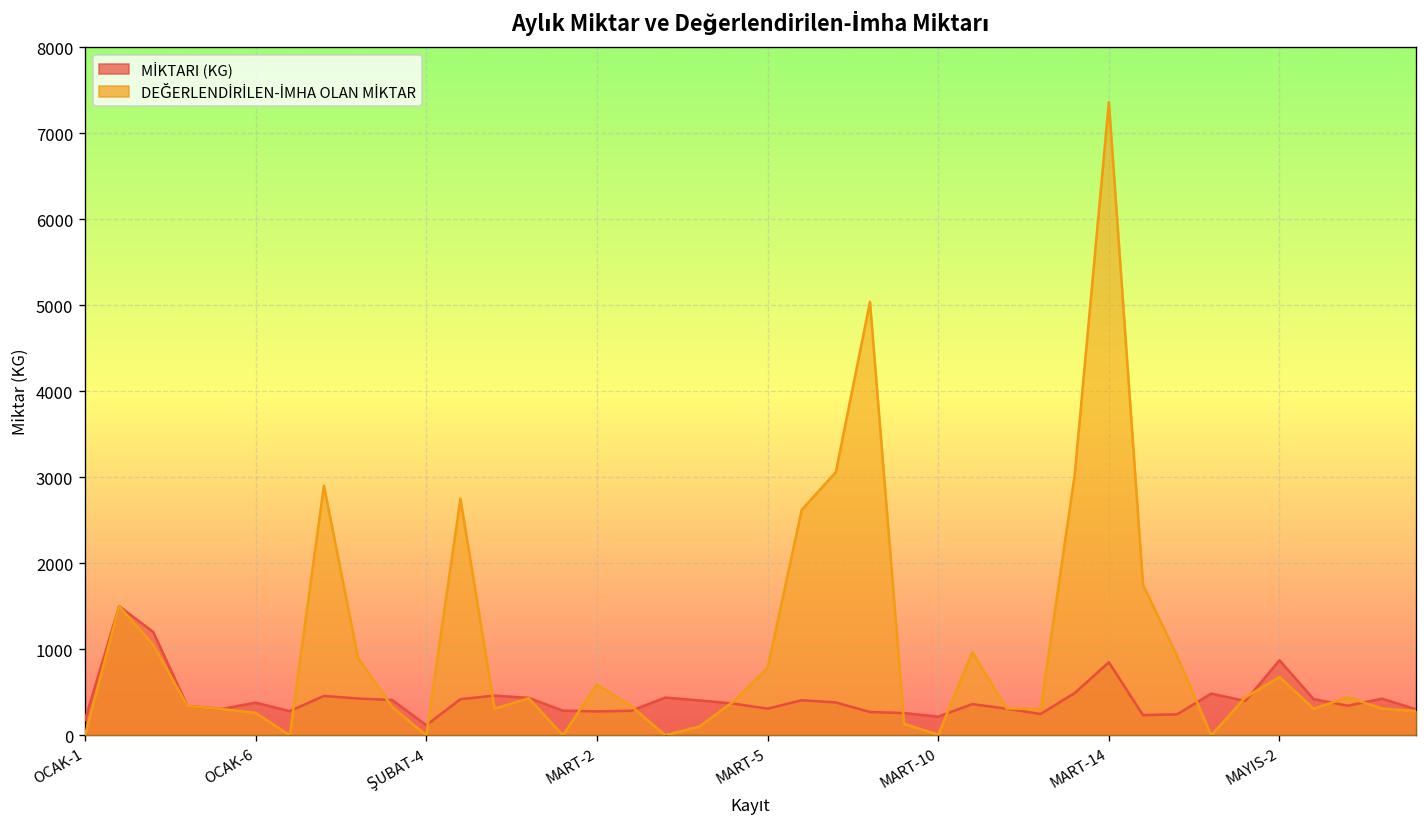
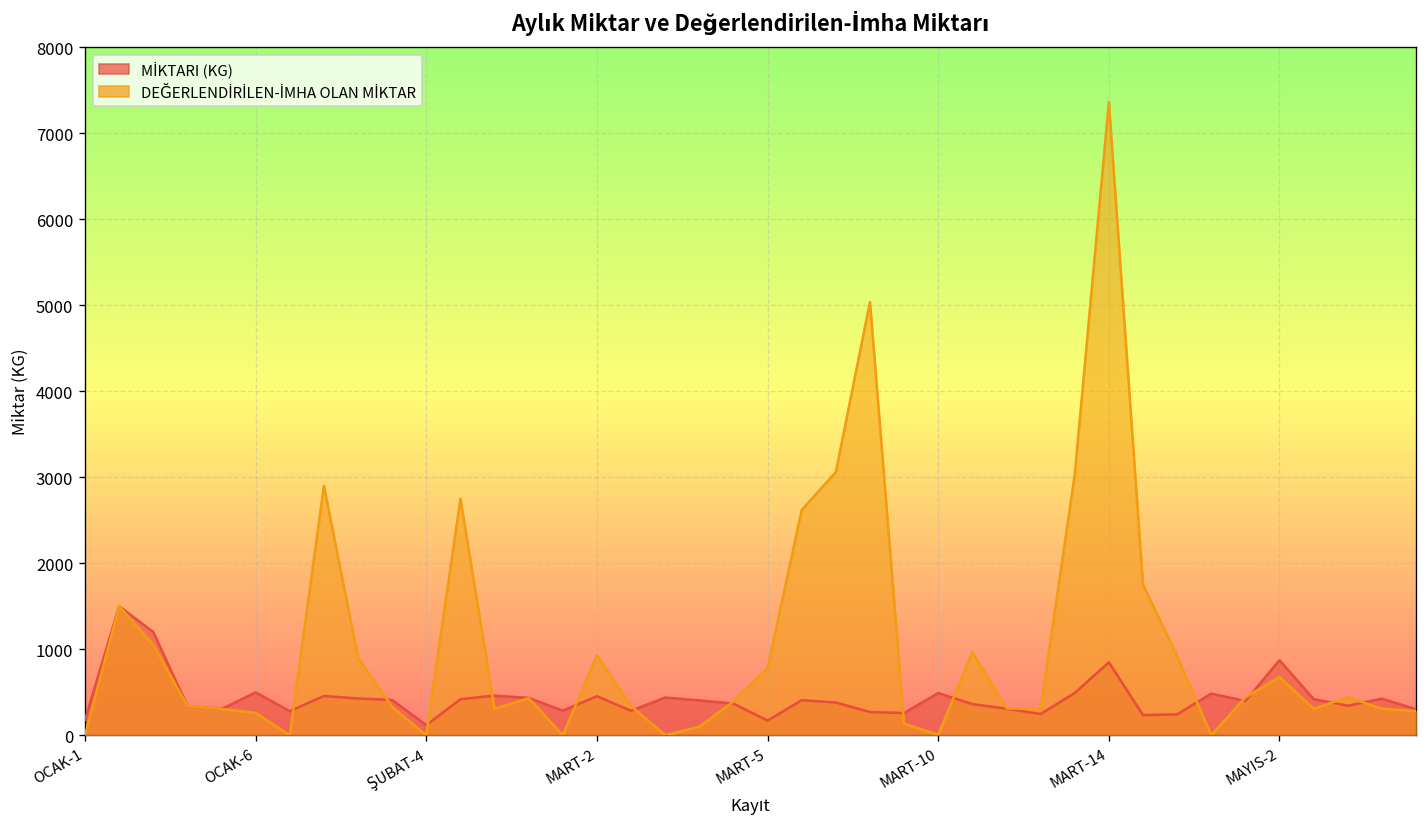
MİKTARI (KG), OCAK-6: 400 -> 500
MİKTARI (KG), MART-2: 300 -> 500
DEĞERLENDİRİLEN-İMHA OLAN MİKTAR, MART-2: 600 -> 900
MİKTARI (KG), MART-5: 300 -> 200
MİKTARI (KG), MART-10: 200 -> 500
